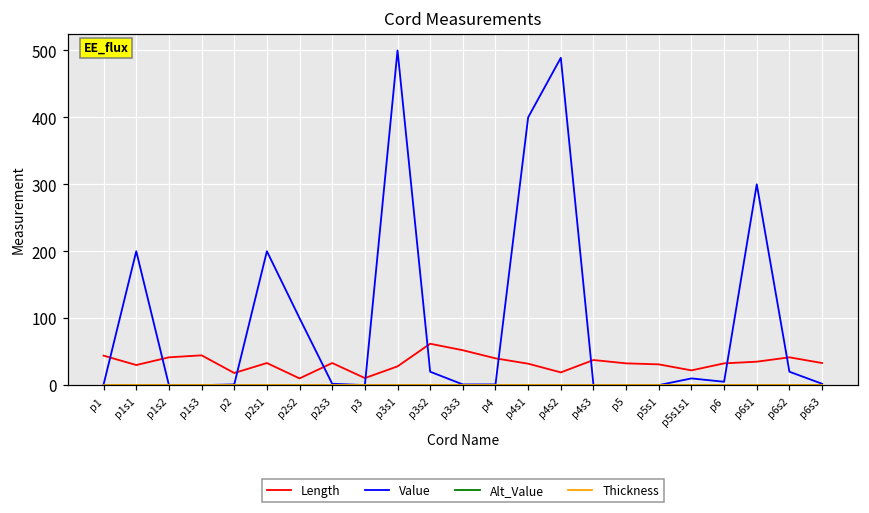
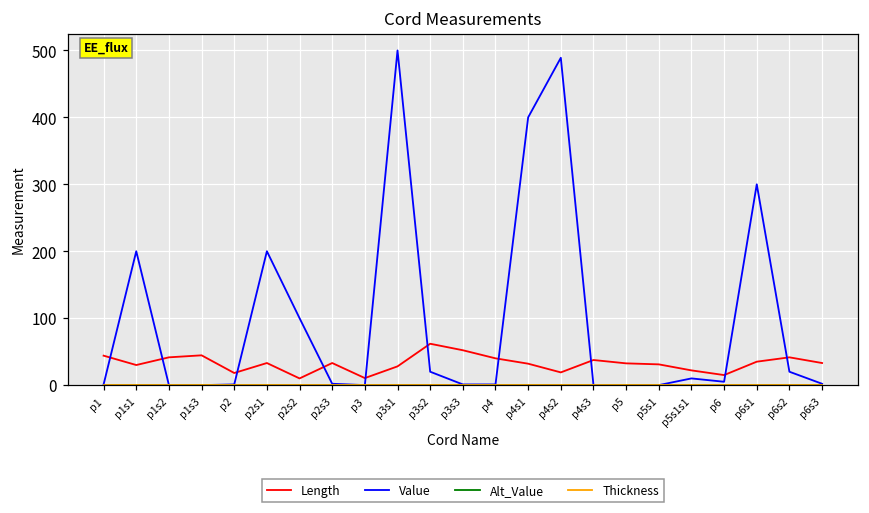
Length, p6: 30 -> 20
